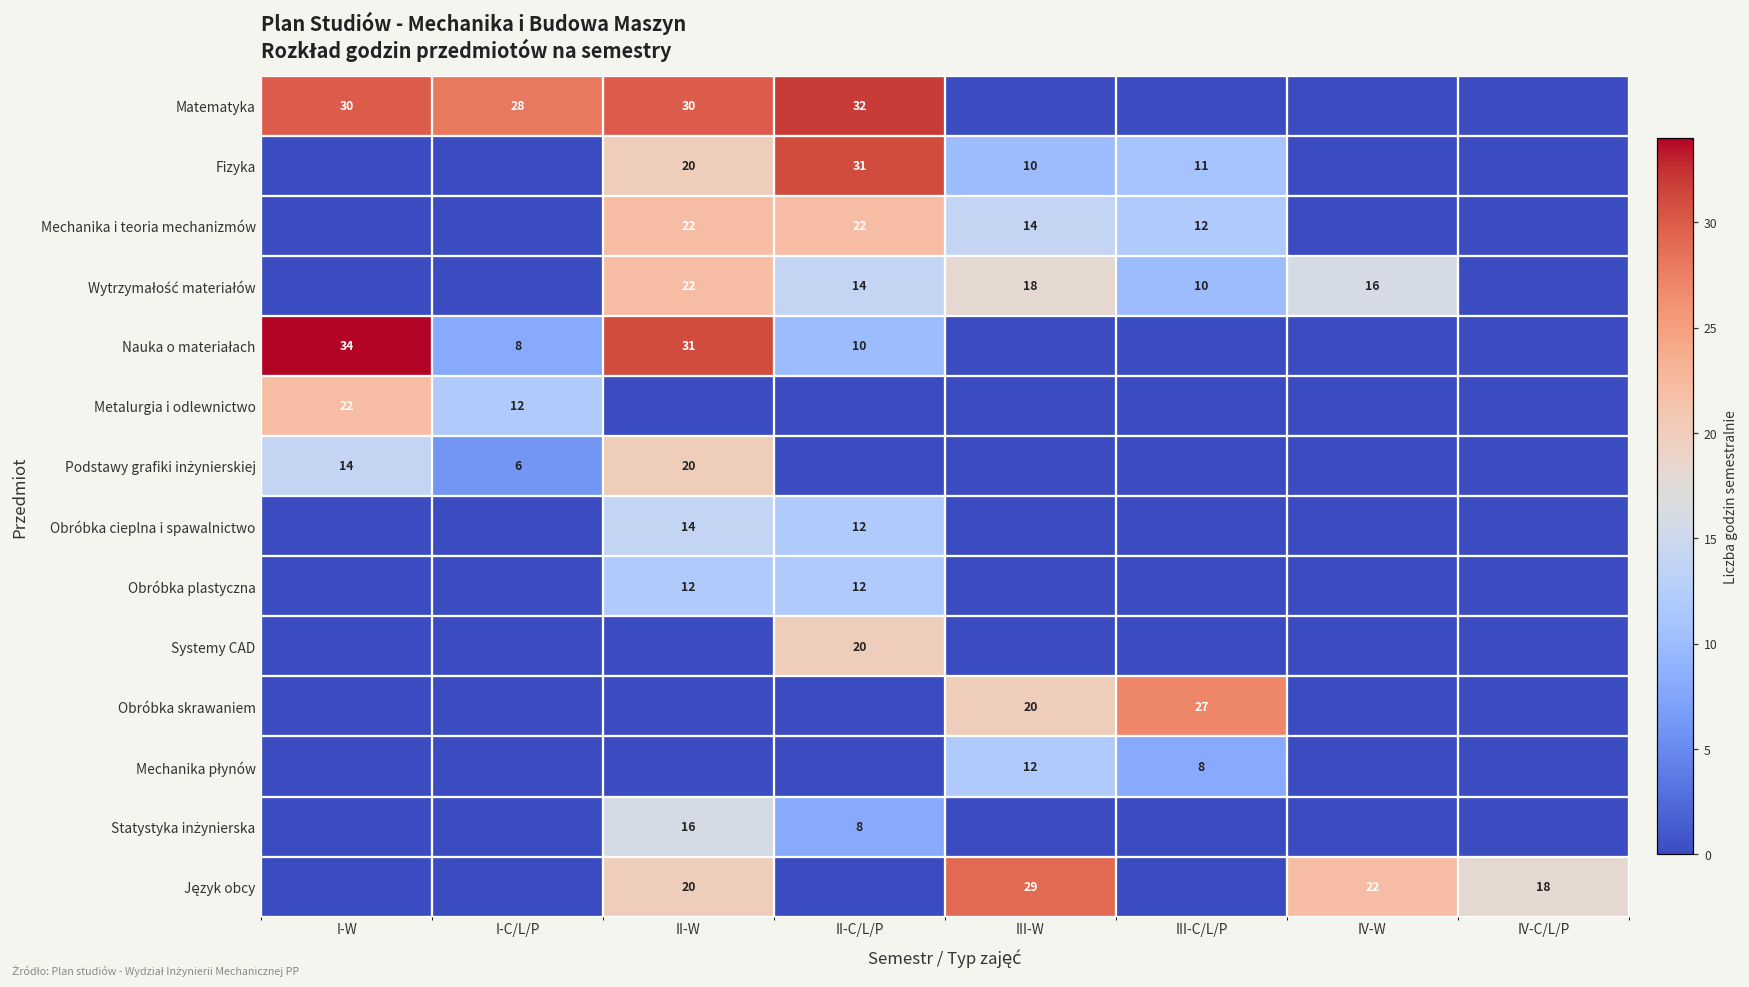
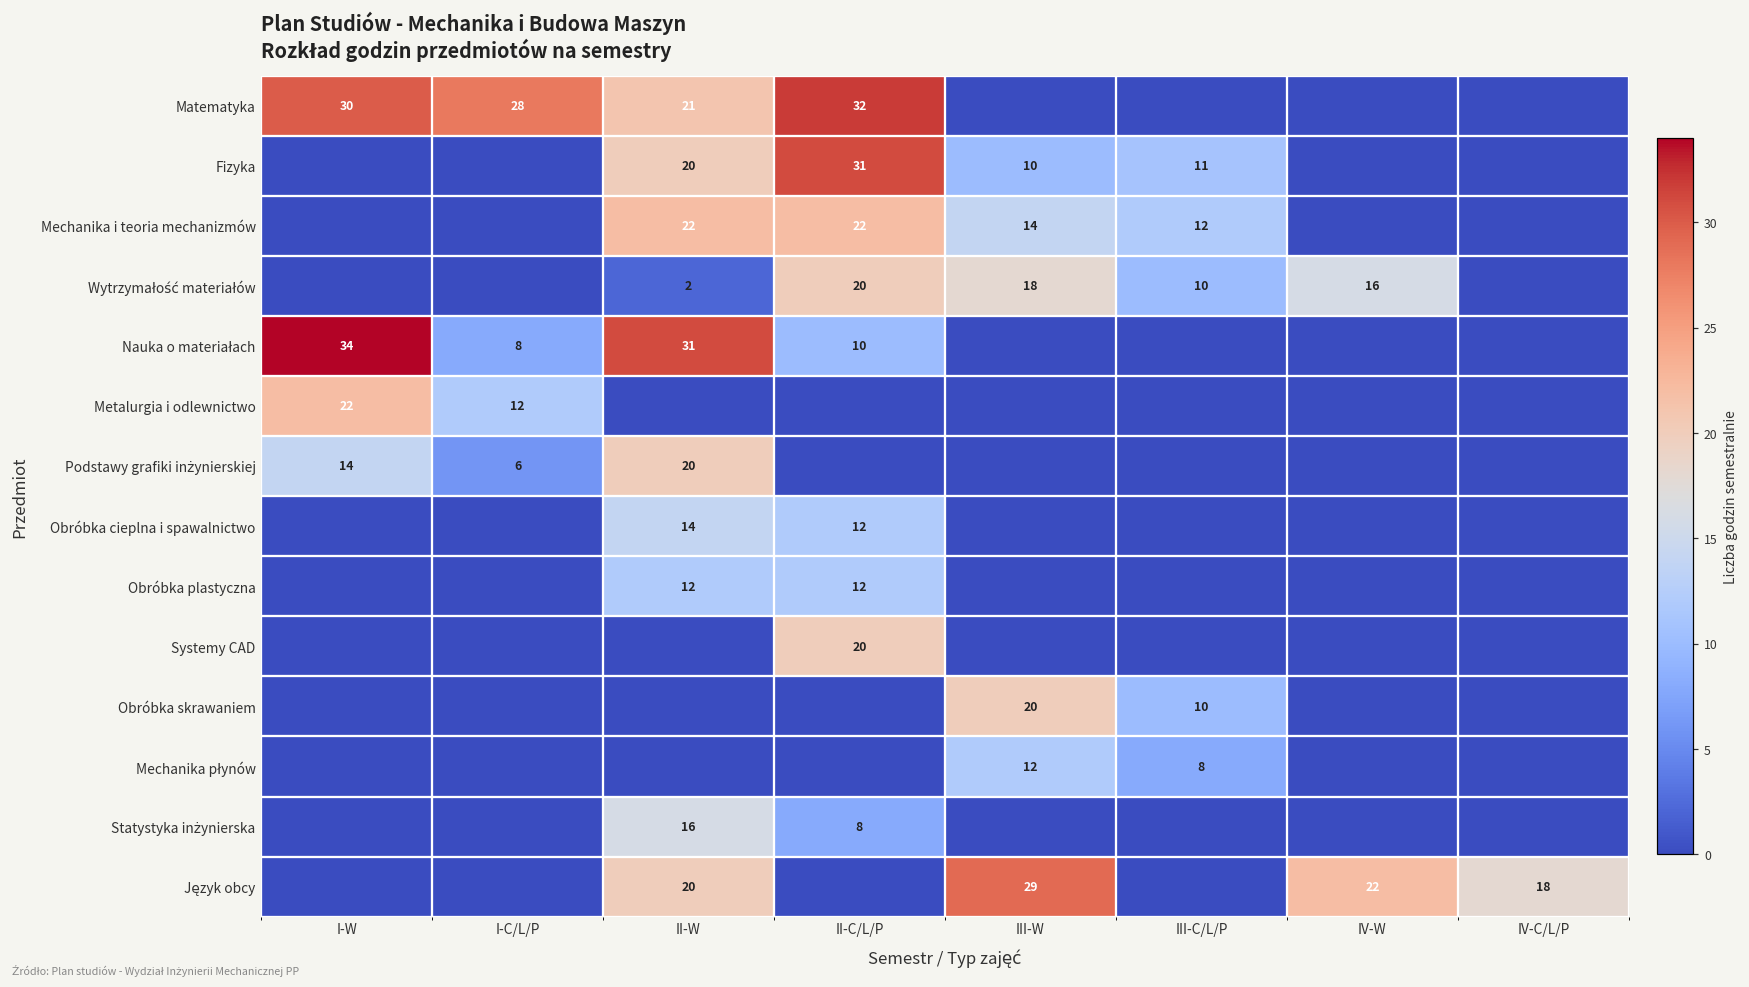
Matematyka, II-W: 30 -> 21
Wytrzymałość materiałów, II-W: 22 -> 2
Wytrzymałość materiałów, II-C/L/P: 14 -> 20
Obróbka skrawaniem, III-C/L/P: 27 -> 10
